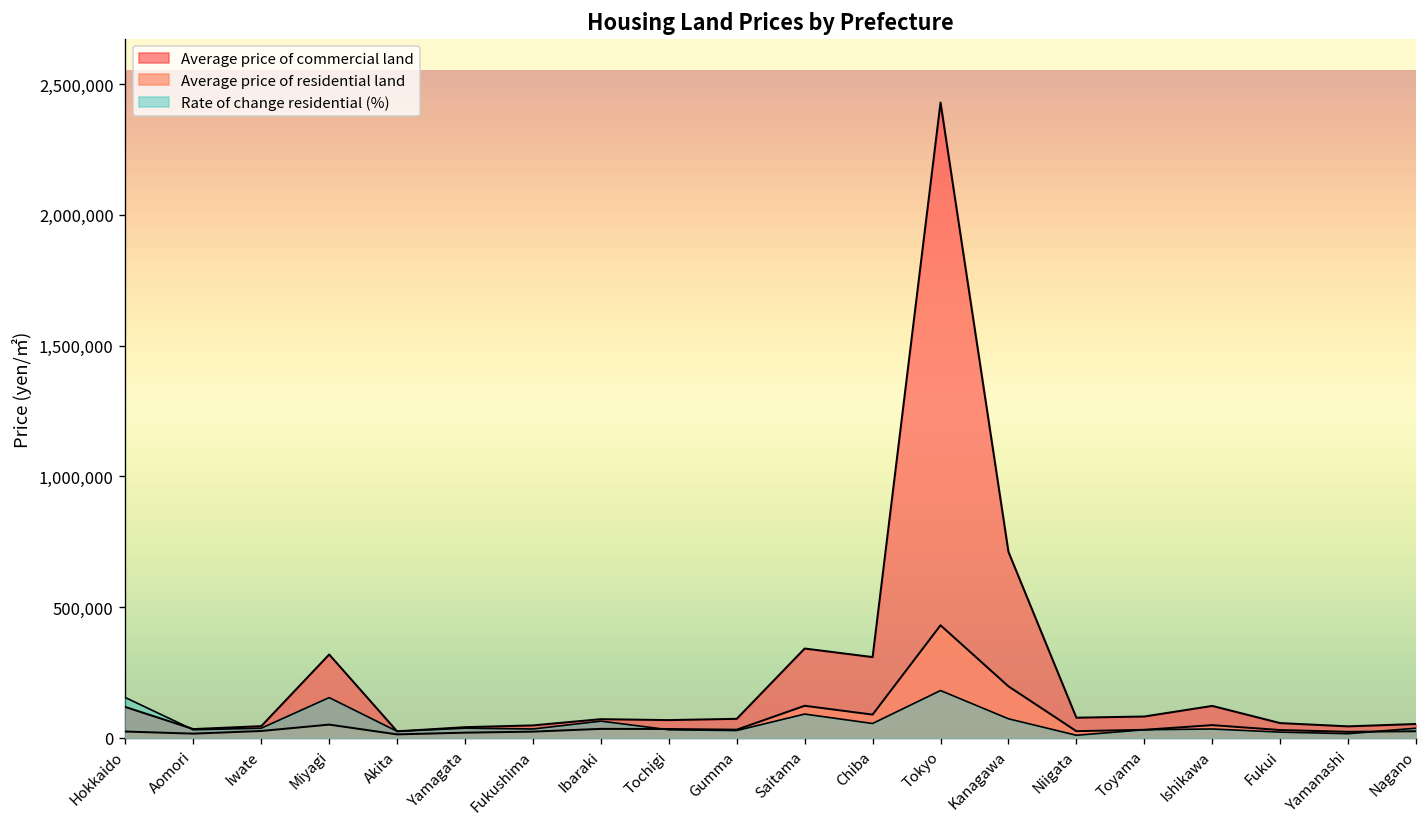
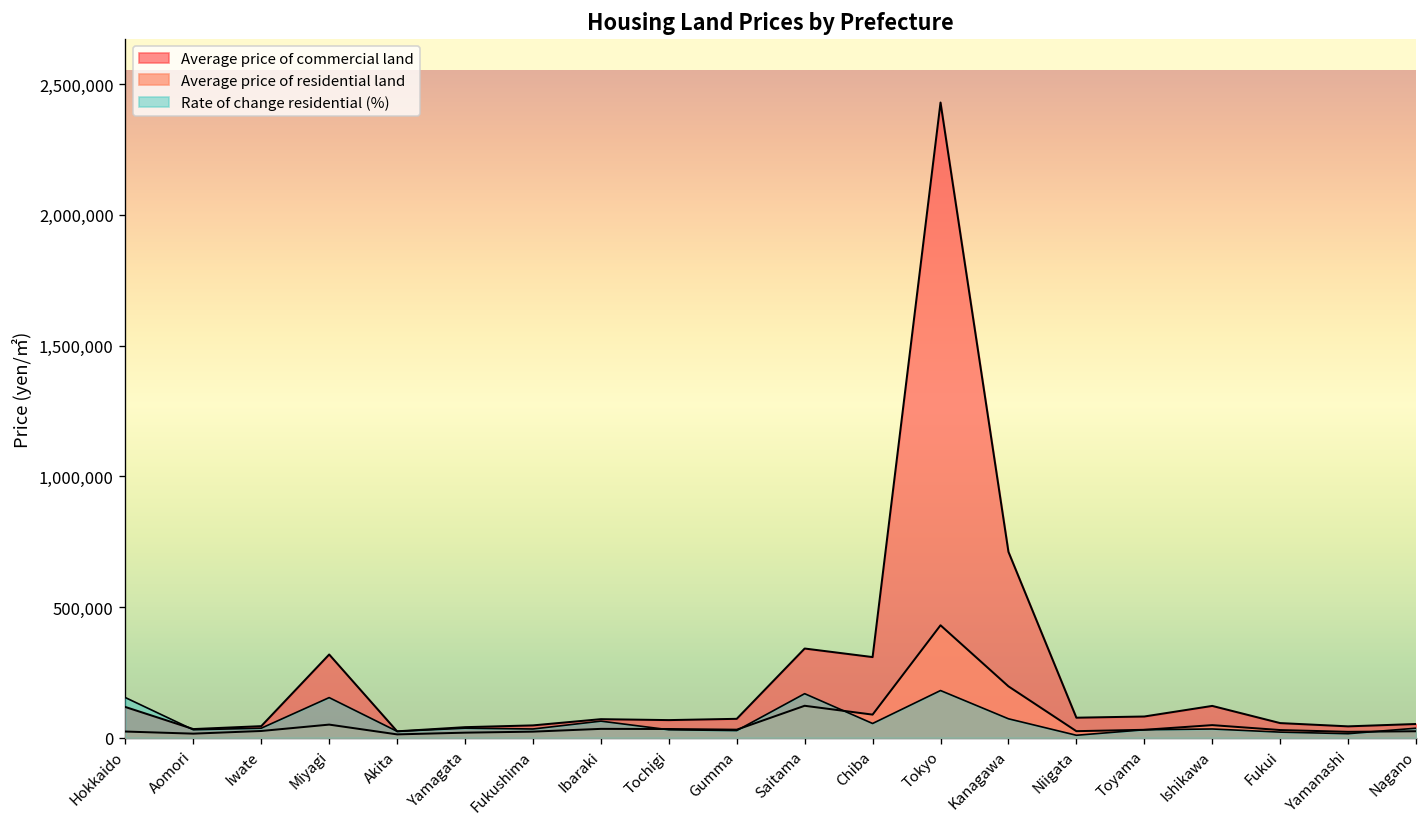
Rate of change residential (%), Saitama: 90,000 -> 170,000
